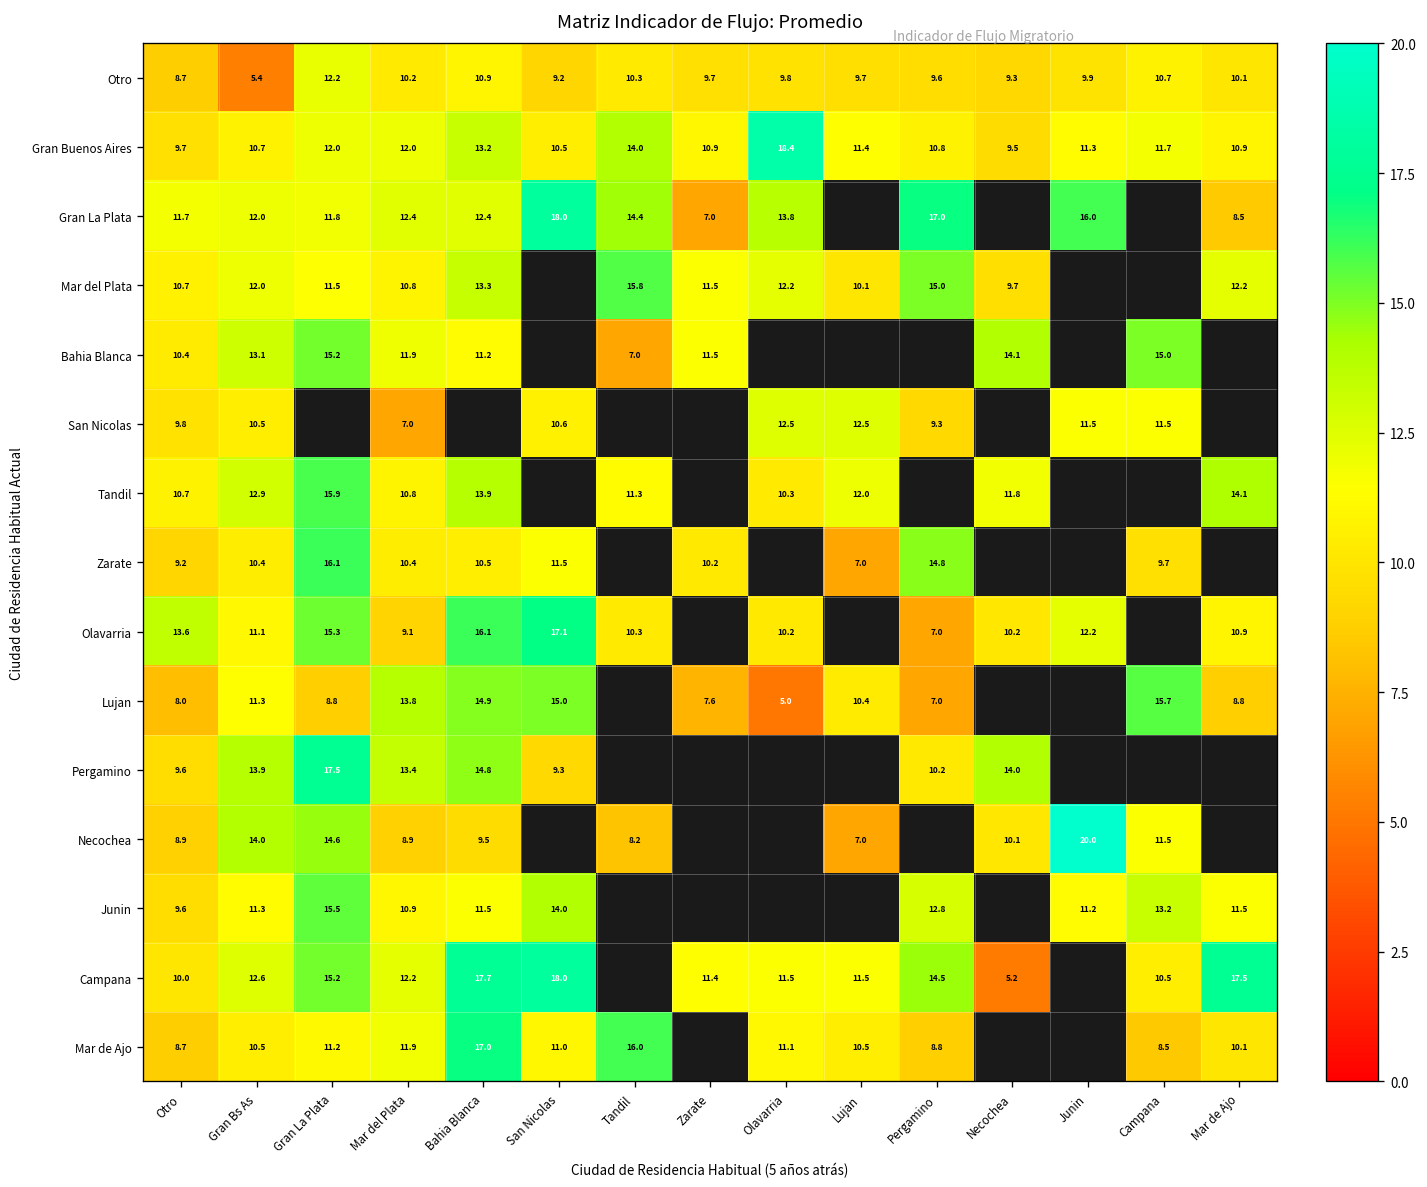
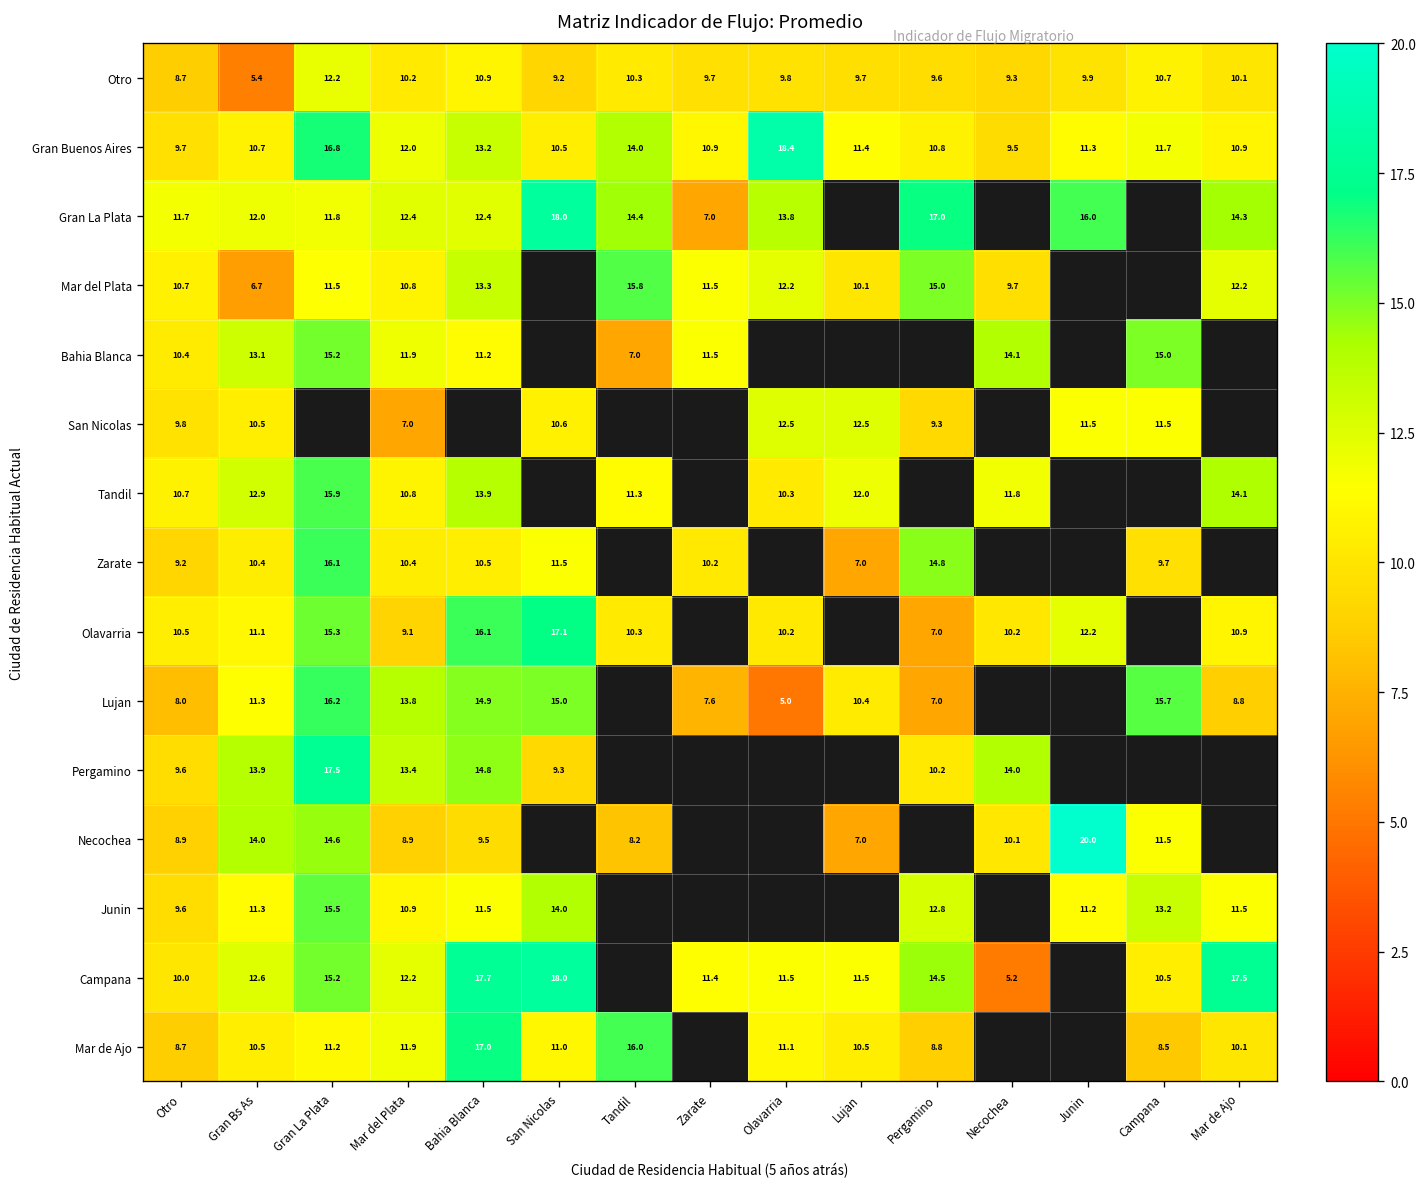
Gran Buenos Aires, Gran La Plata: 12.0 -> 16.8
Gran La Plata, Mar de Ajo: 8.5 -> 14.3
Mar del Plata, Gran Bs As: 12.0 -> 6.7
Olavarria, Otro: 13.6 -> 10.5
Lujan, Gran La Plata: 8.8 -> 16.2
